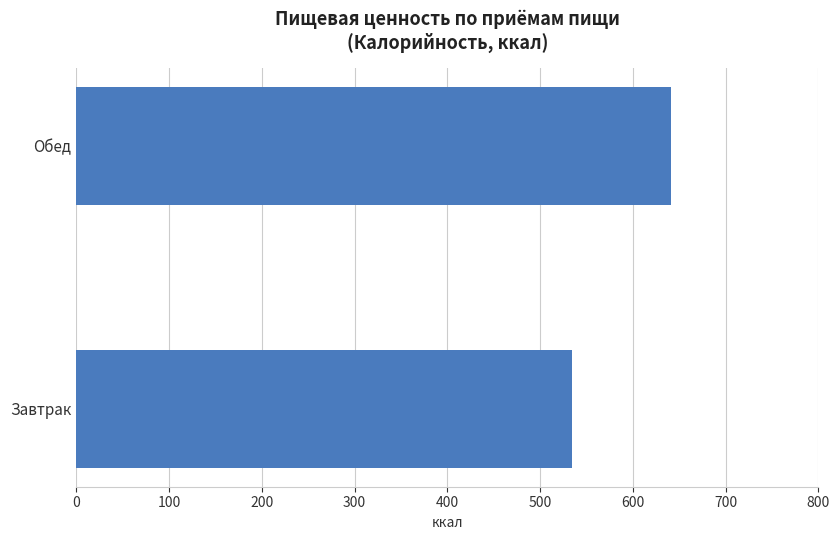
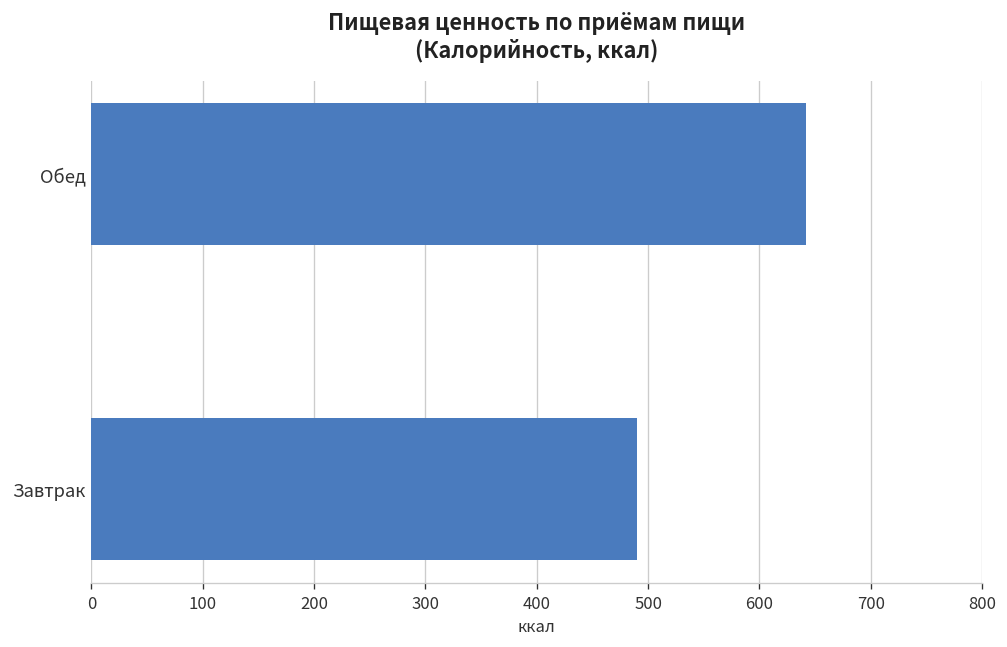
Завтрак: 530 -> 490
